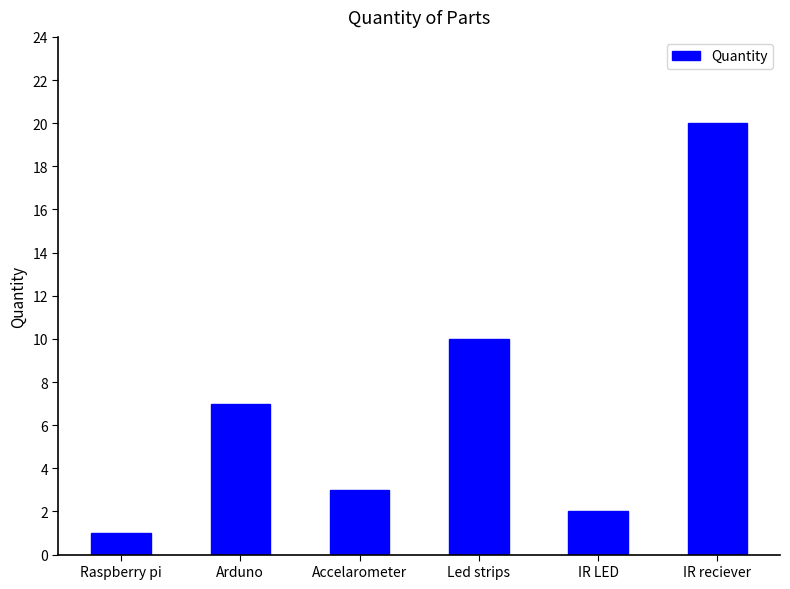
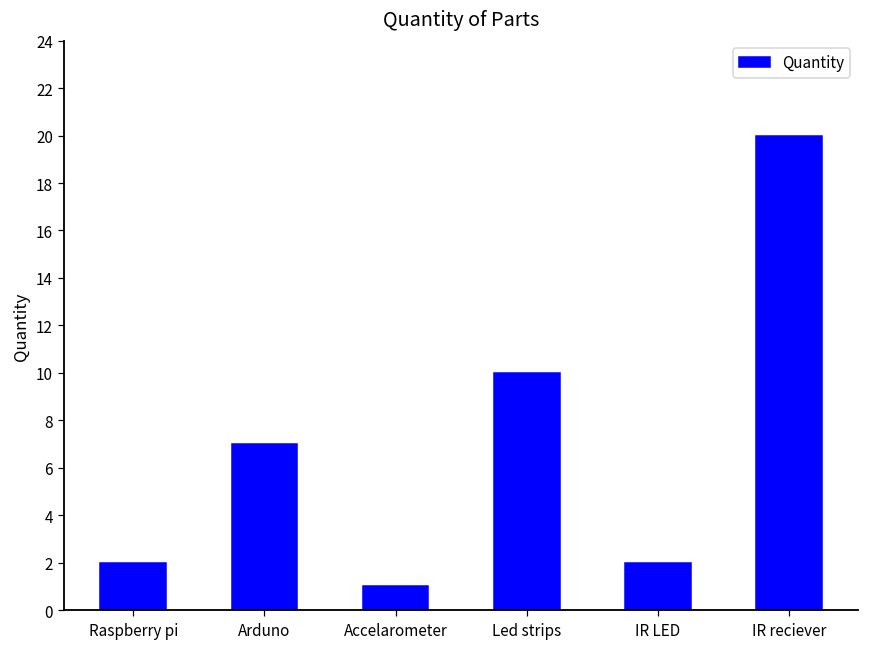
Raspberry pi: 1 -> 2
Accelarometer: 3 -> 1
